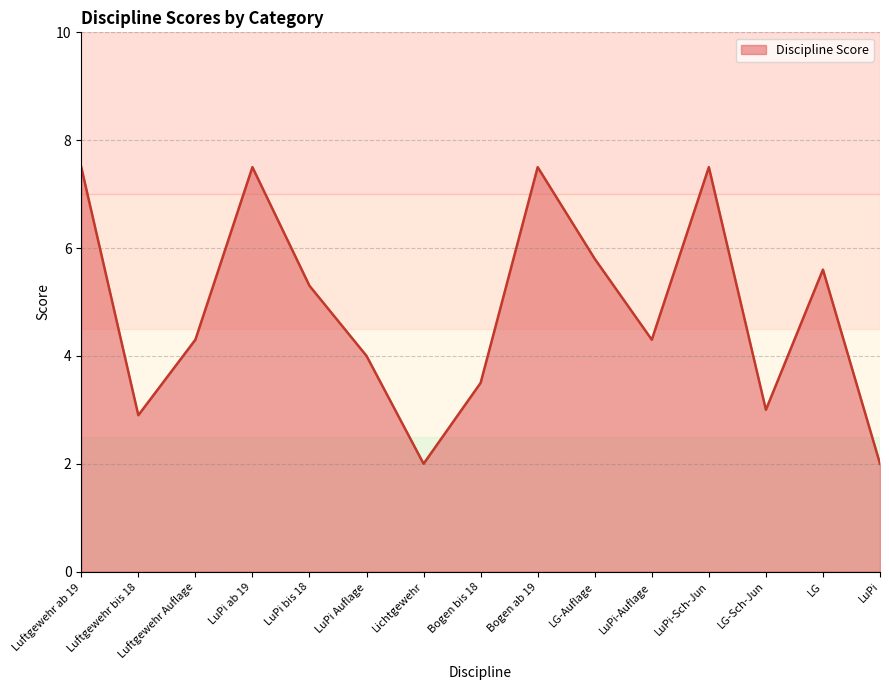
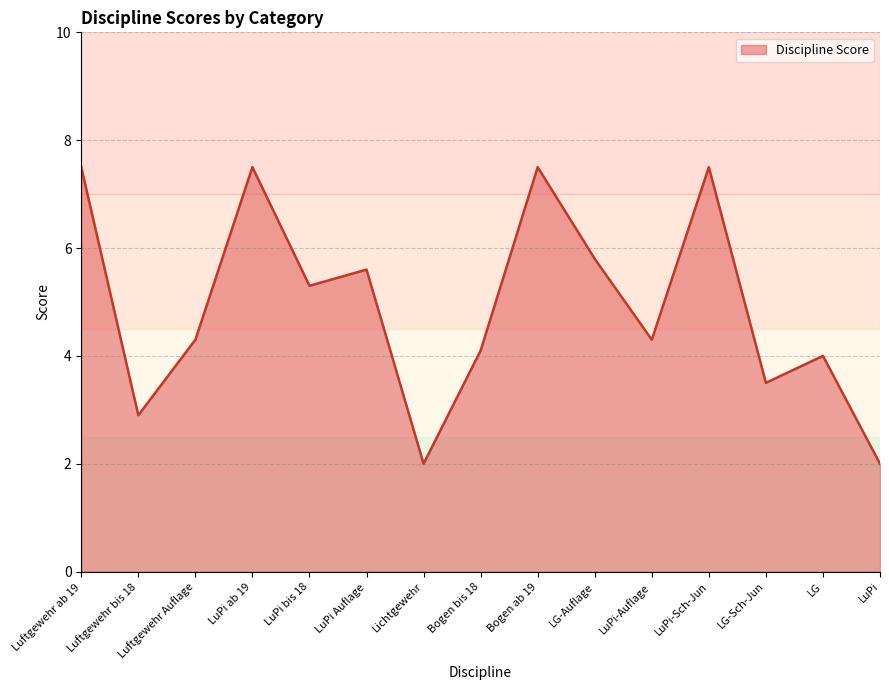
LuPi Auflage: 4.0 -> 5.6
Bogen bis 18: 3.5 -> 4.1
LG-Sch-Jun: 3.0 -> 3.5
LG: 5.6 -> 4.0
